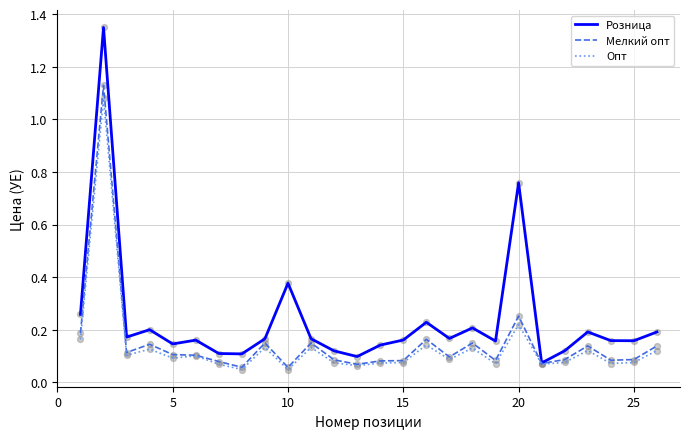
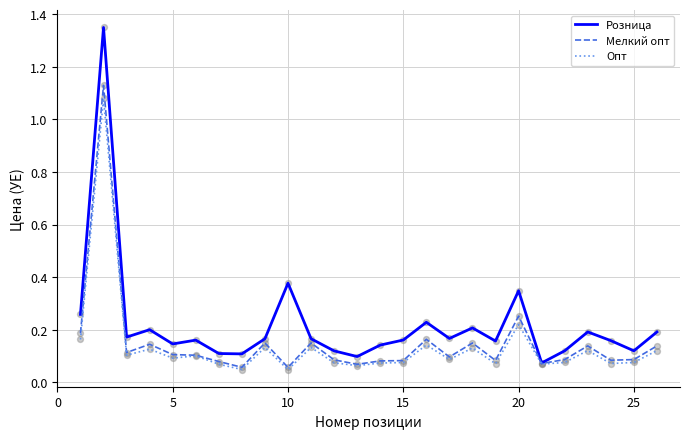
Розница, 20: 0.76 -> 0.35
Розница, 25: 0.16 -> 0.12
